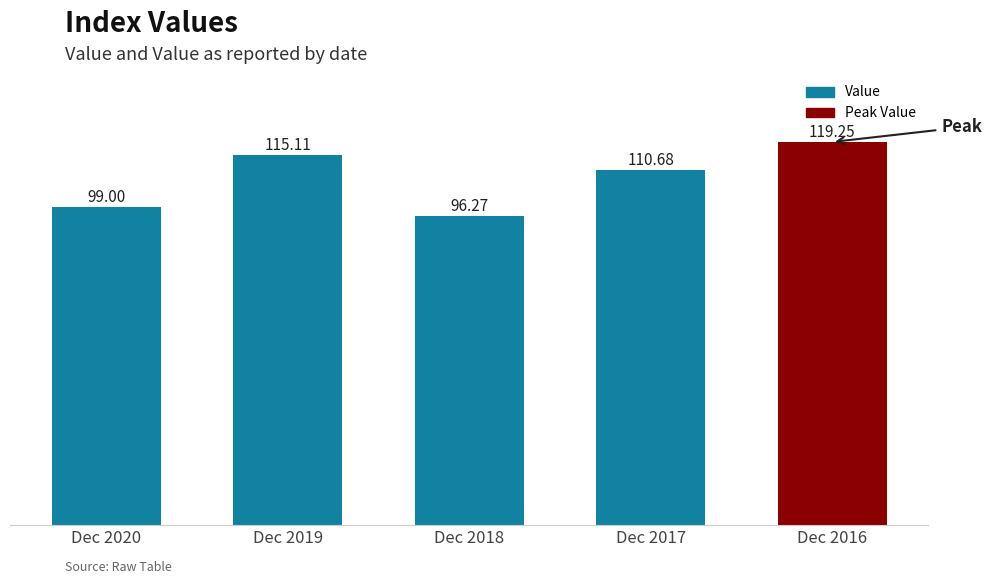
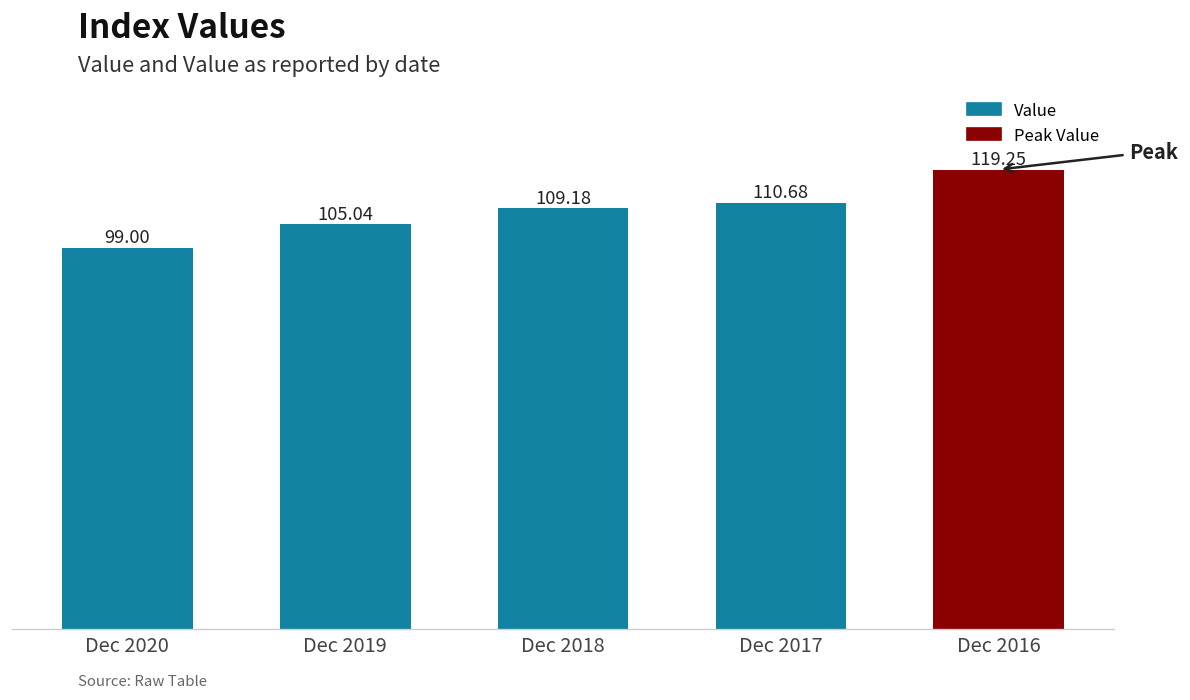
Dec 2019: 115.11 -> 105.04
Dec 2018: 96.27 -> 109.18
